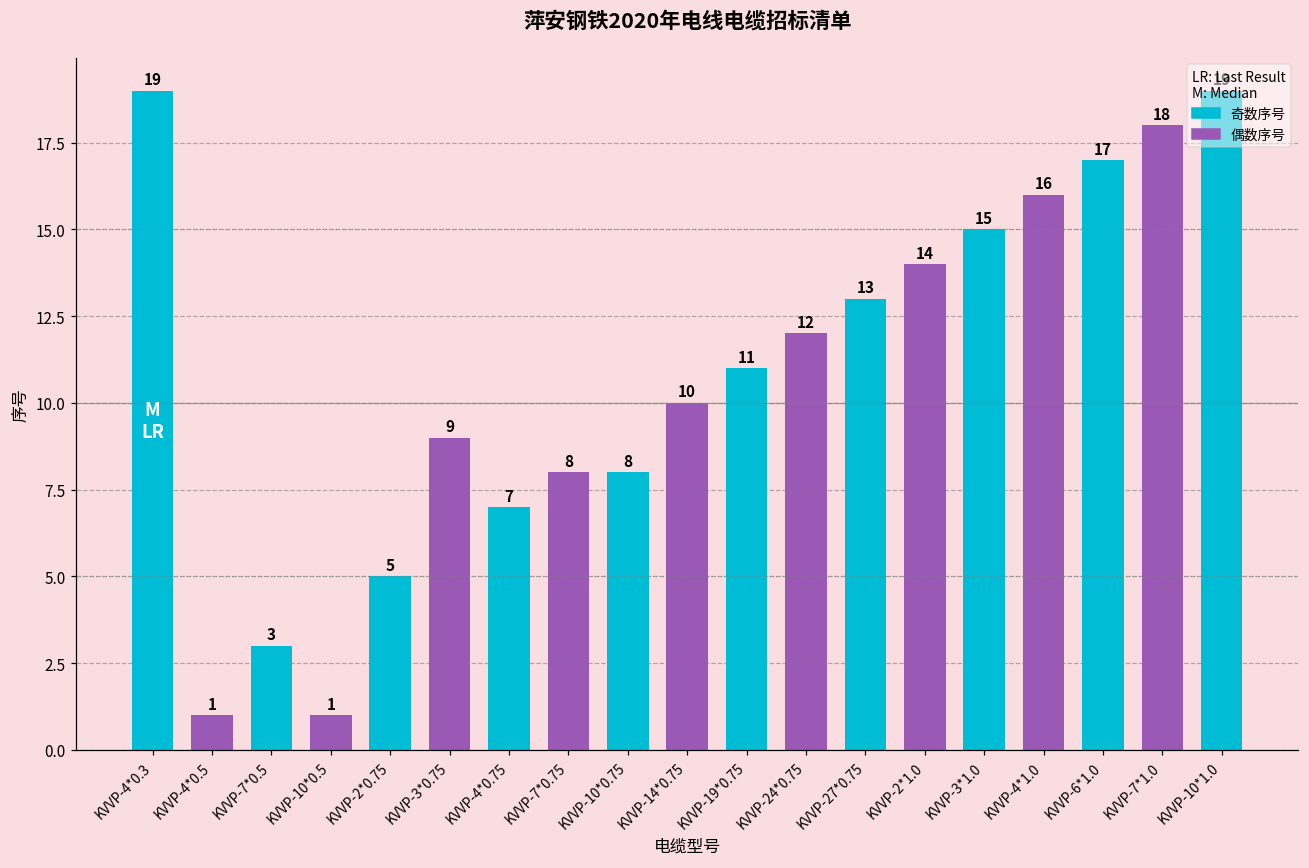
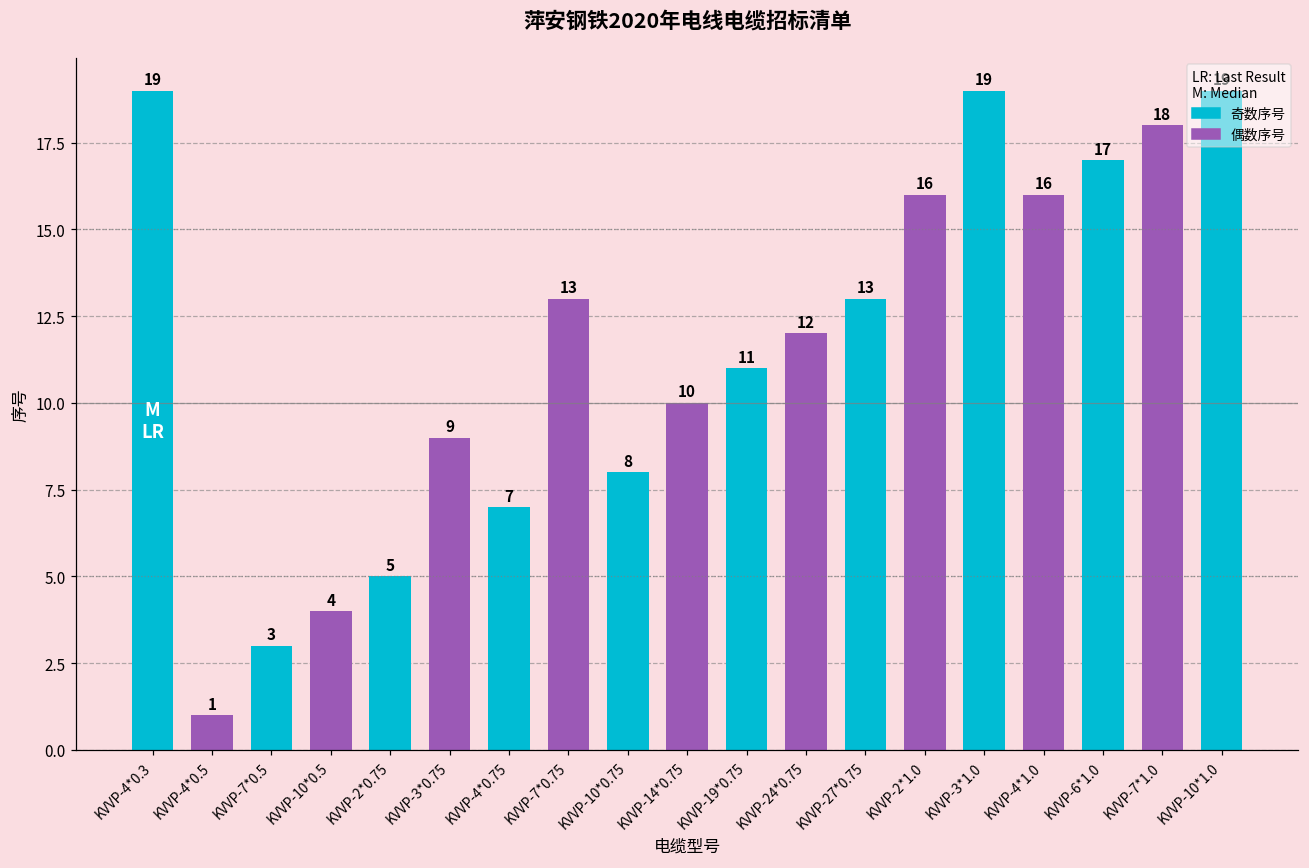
KVVP-10*0.5: 1 -> 4
KVVP-7*0.75: 8 -> 13
KVVP-2*1.0: 14 -> 16
KVVP-3*1.0: 15 -> 19
